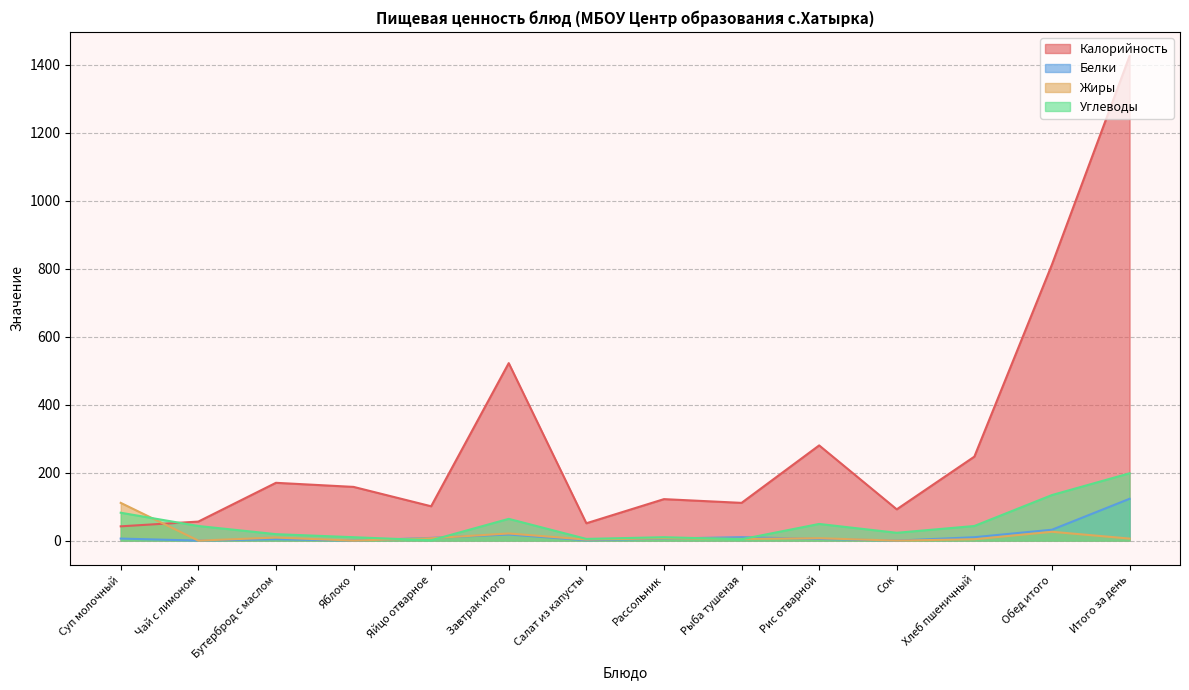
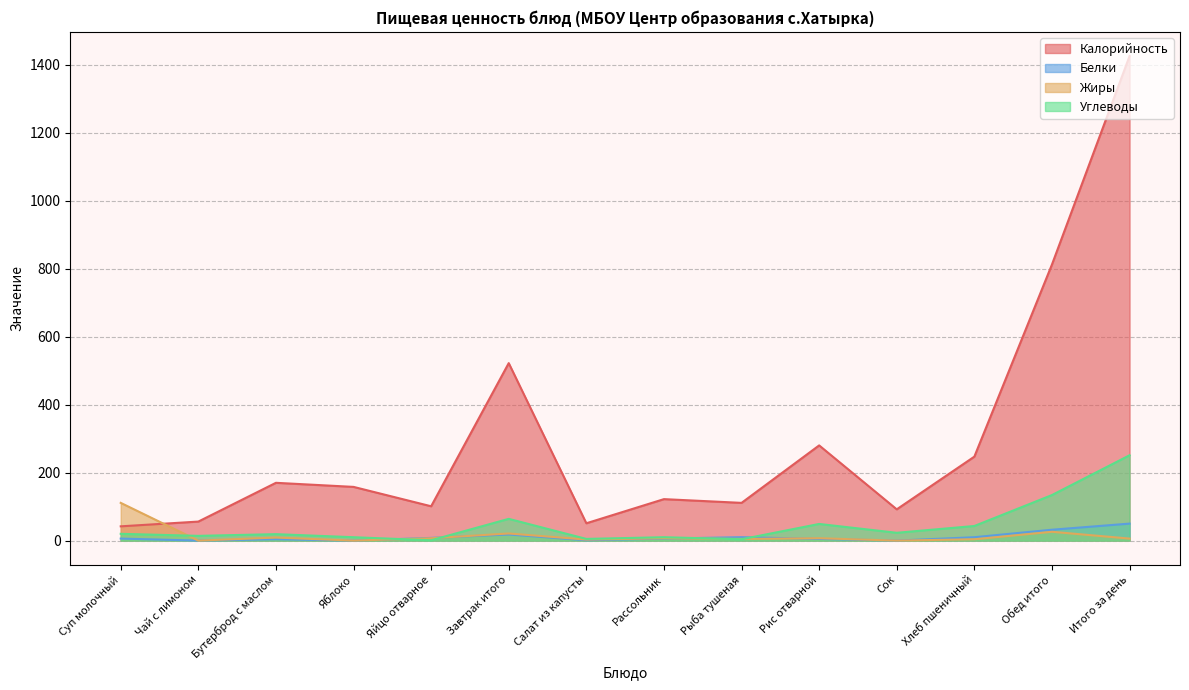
Углеводы, Суп молочный: 80 -> 20
Углеводы, Чай с лимоном: 40 -> 10
Белки, Итого за день: 120 -> 50
Углеводы, Итого за день: 200 -> 250
